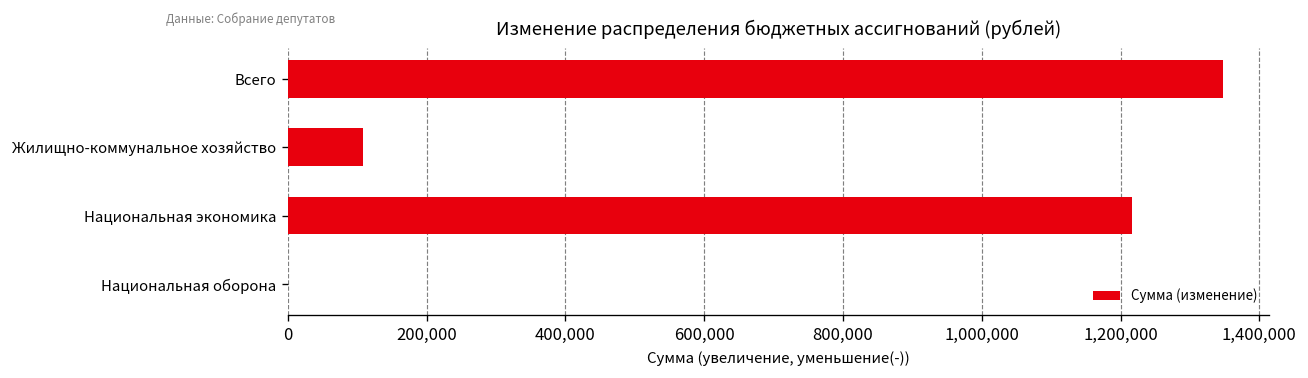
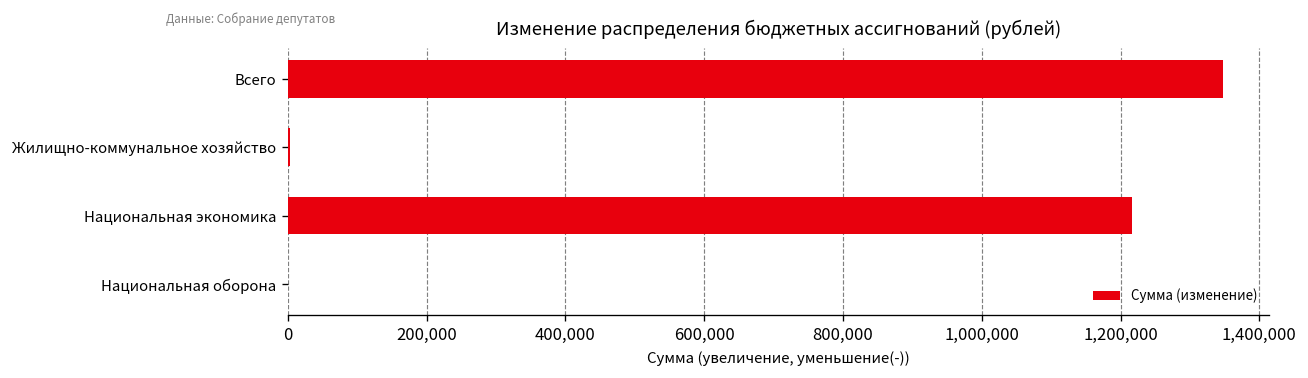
Жилищно-коммунальное хозяйство: 110,000 -> 0
